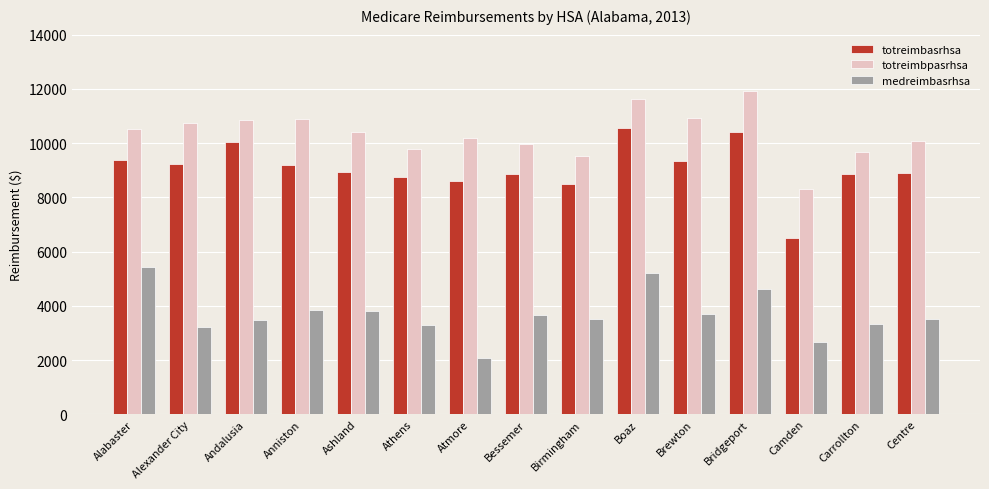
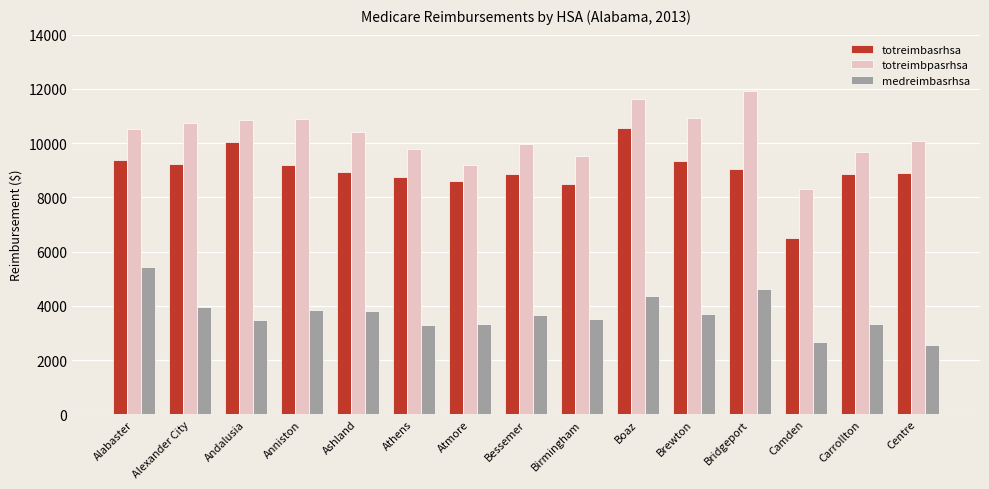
medreimbasrhsa, Alexander City: 3200 -> 4000
totreimbpasrhsa, Atmore: 10200 -> 9200
medreimbasrhsa, Atmore: 2100 -> 3300
medreimbasrhsa, Boaz: 5200 -> 4300
totreimbasrhsa, Bridgeport: 10400 -> 9000
medreimbasrhsa, Centre: 3500 -> 2600
